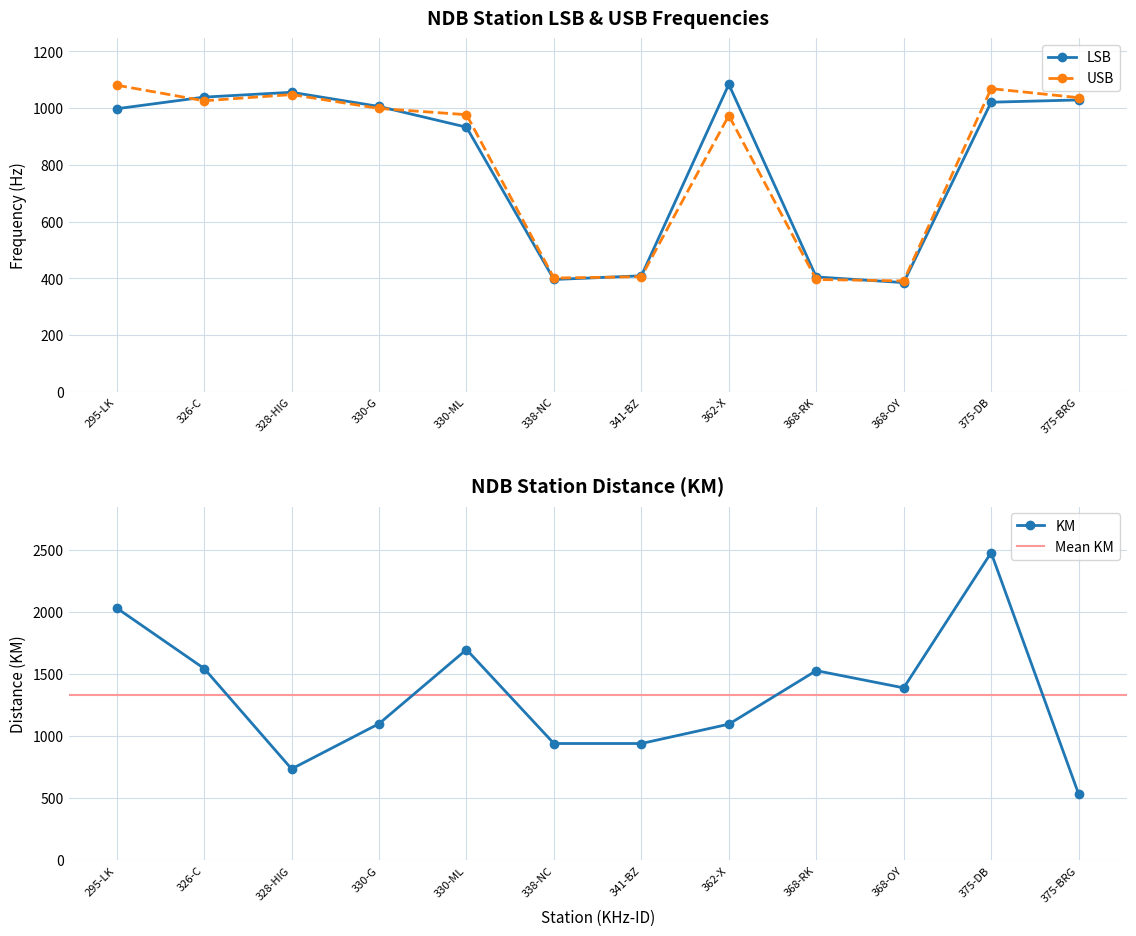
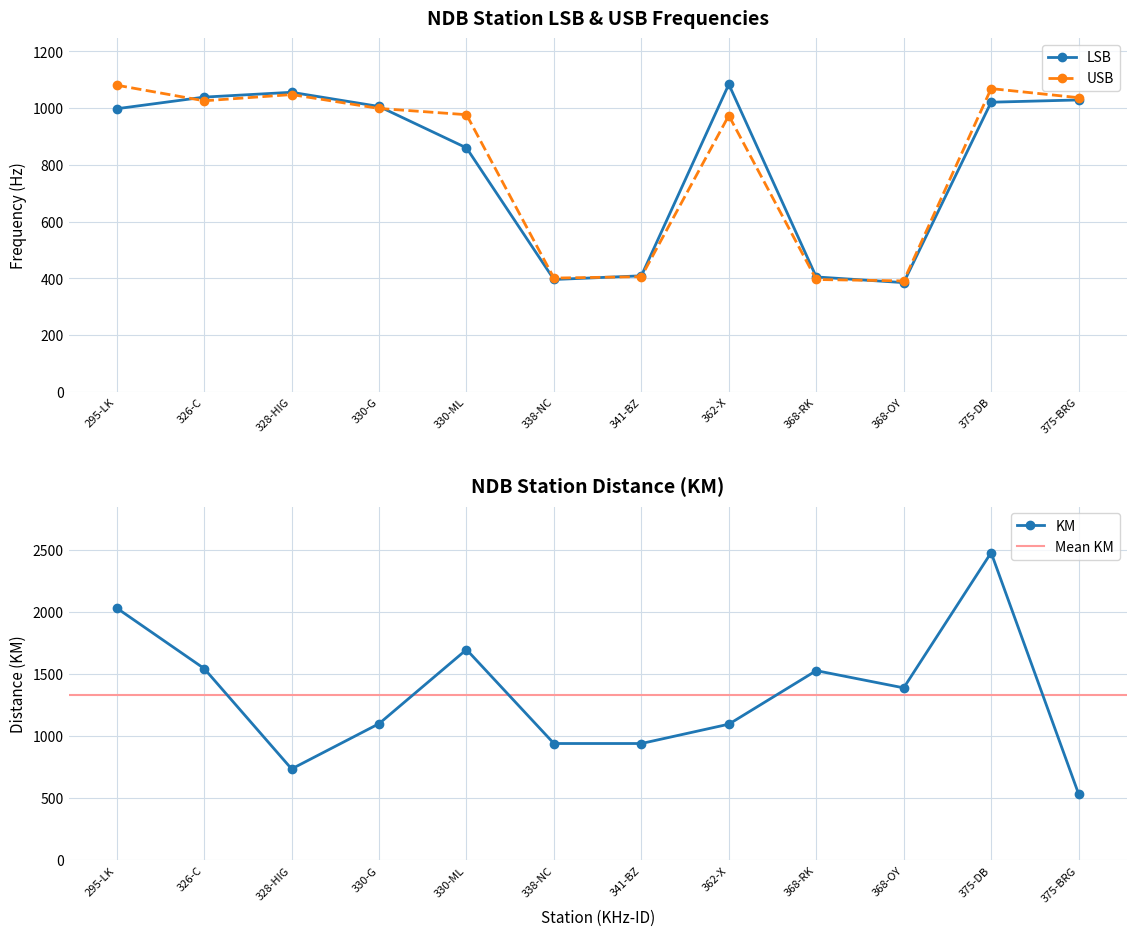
NDB Station LSB & USB Frequencies, LSB, 330-ML: 930 -> 860
